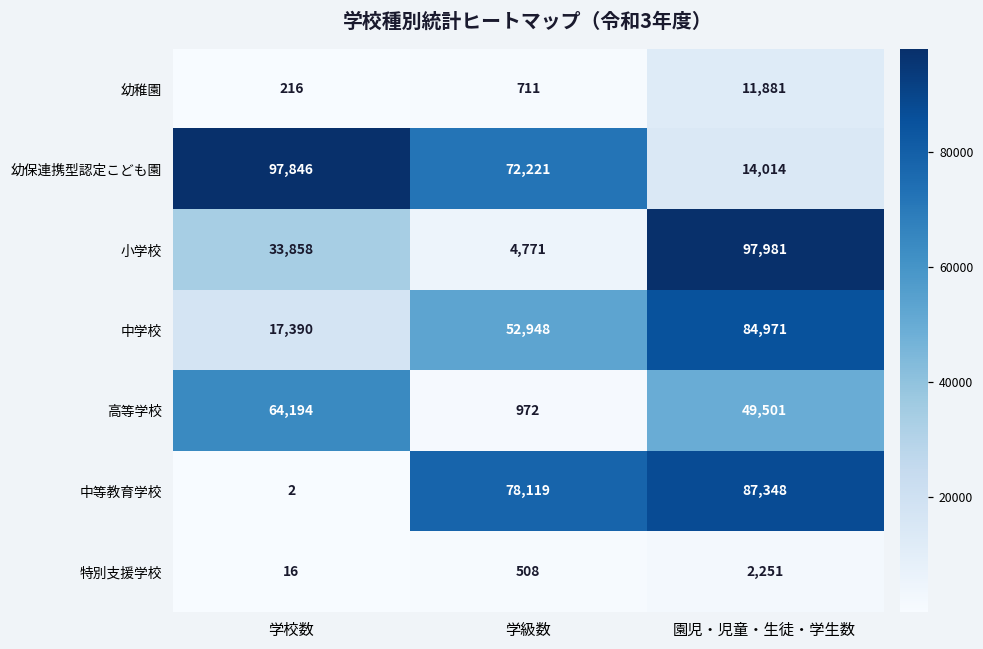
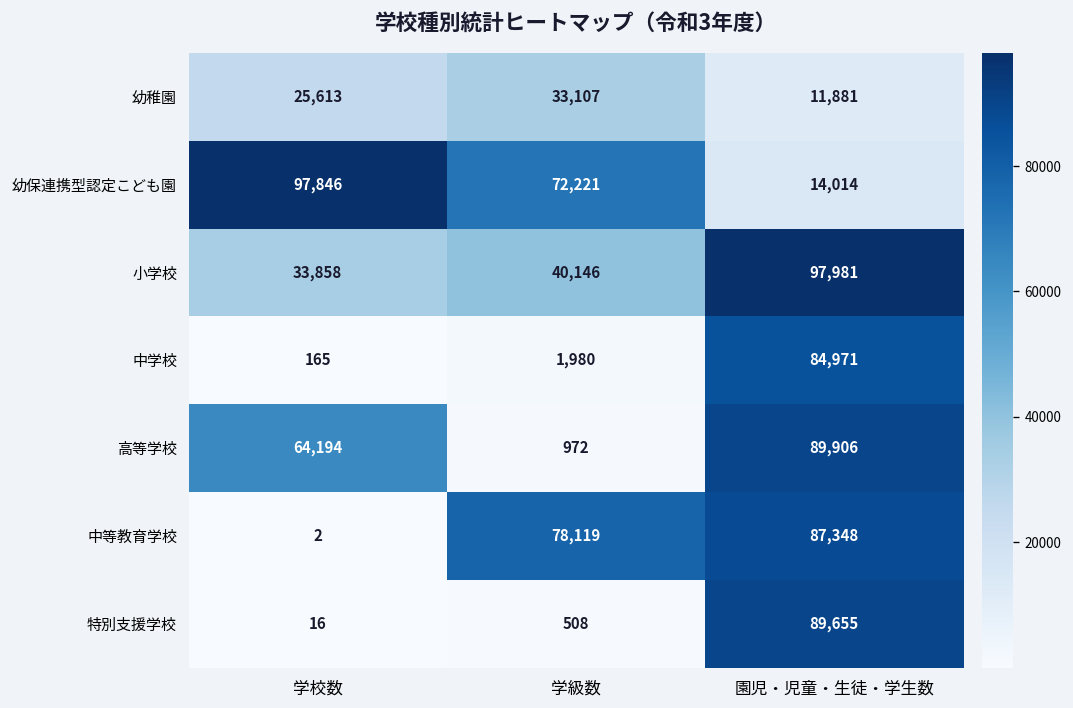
幼稚園, 学校数: 216 -> 25,613
幼稚園, 学級数: 711 -> 33,107
小学校, 学級数: 4,771 -> 40,146
中学校, 学校数: 17,390 -> 165
中学校, 学級数: 52,948 -> 1,980
高等学校, 園児・児童・生徒・学生数: 49,501 -> 89,906
特別支援学校, 園児・児童・生徒・学生数: 2,251 -> 89,655
